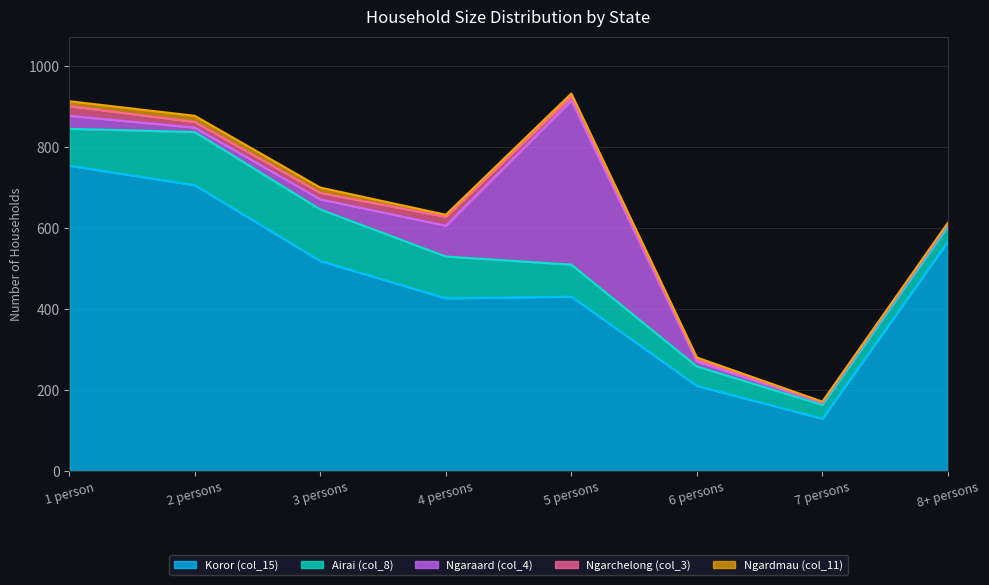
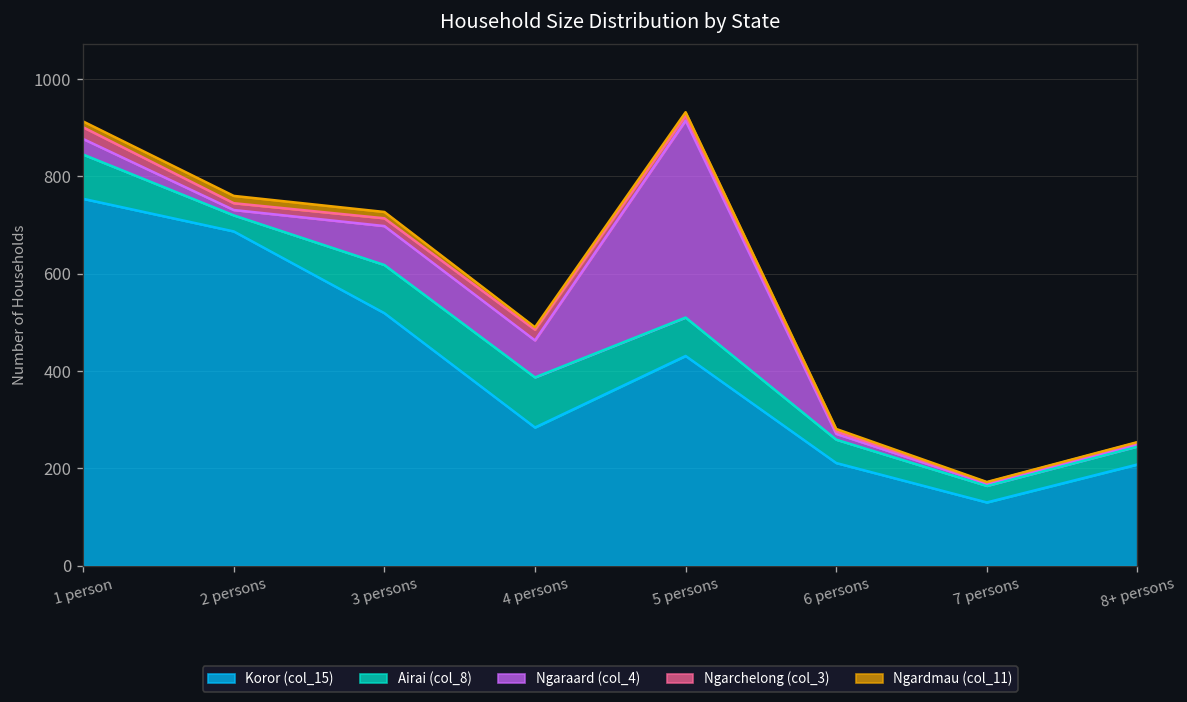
Koror (col_15), 2 persons: 710 -> 690
Airai (col_8), 2 persons: 130 -> 30
Airai (col_8), 3 persons: 130 -> 100
Ngaraard (col_4), 3 persons: 30 -> 80
Koror (col_15), 4 persons: 430 -> 280
Koror (col_15), 8+ persons: 570 -> 210
